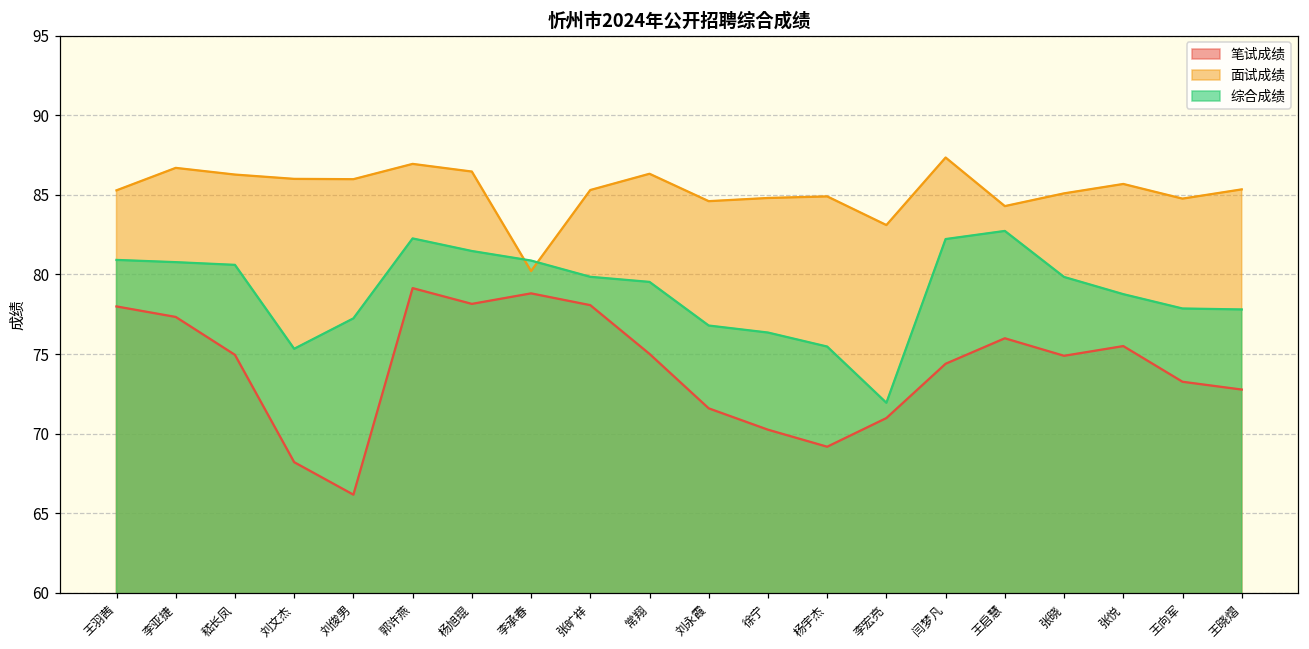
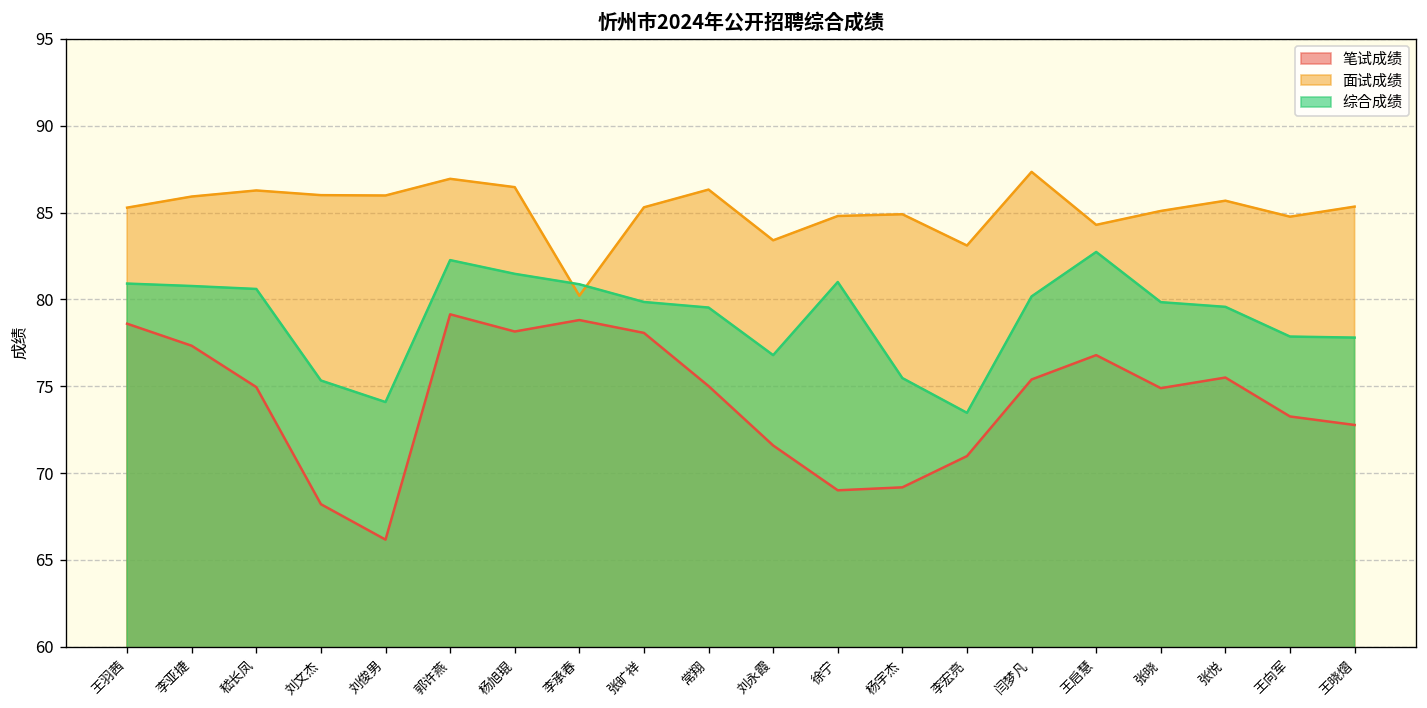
笔试成绩, 王羽茜: 78.0 -> 78.6
面试成绩, 李亚捷: 86.7 -> 85.9
综合成绩, 刘俊男: 77.2 -> 74.1
面试成绩, 刘永霞: 84.6 -> 83.4
笔试成绩, 徐宁: 70.3 -> 69.0
综合成绩, 徐宁: 76.4 -> 81.0
综合成绩, 李宏亮: 71.9 -> 73.5
笔试成绩, 闫梦凡: 74.4 -> 75.4
综合成绩, 闫梦凡: 82.2 -> 80.2
笔试成绩, 王启慧: 76.0 -> 76.8
综合成绩, 张悦: 78.8 -> 79.6
